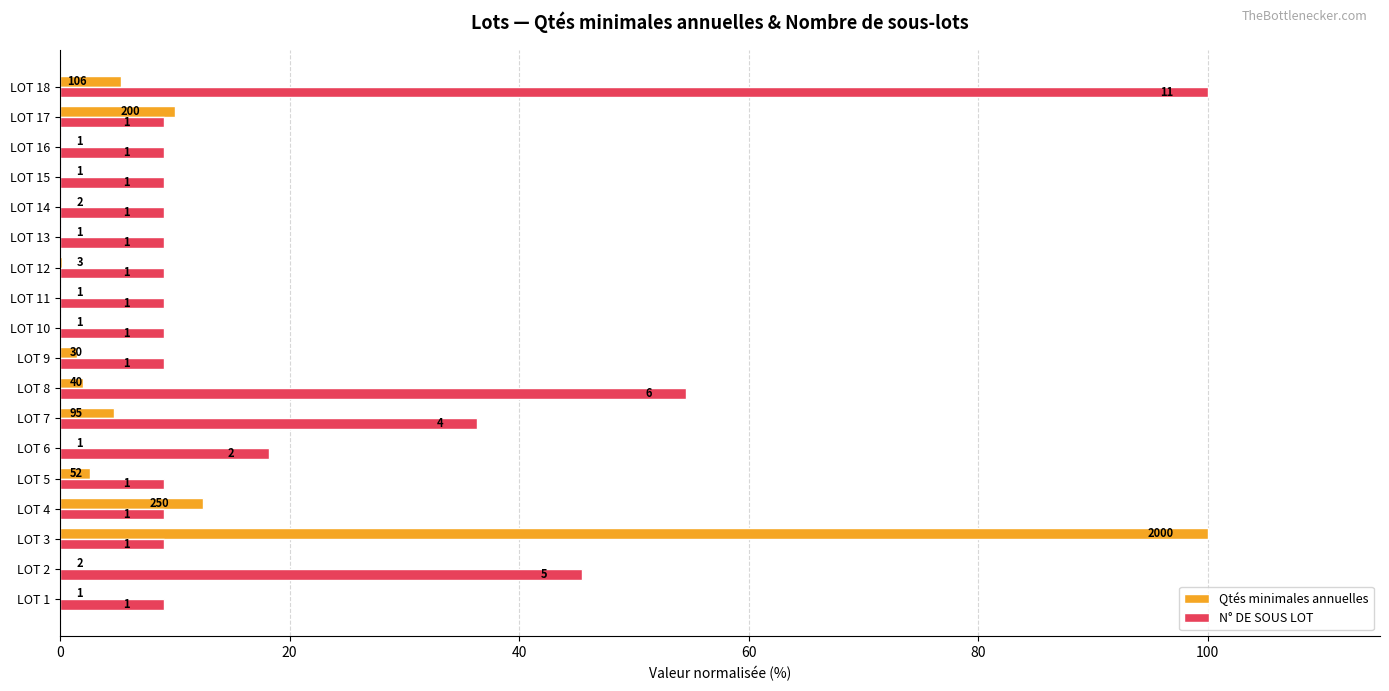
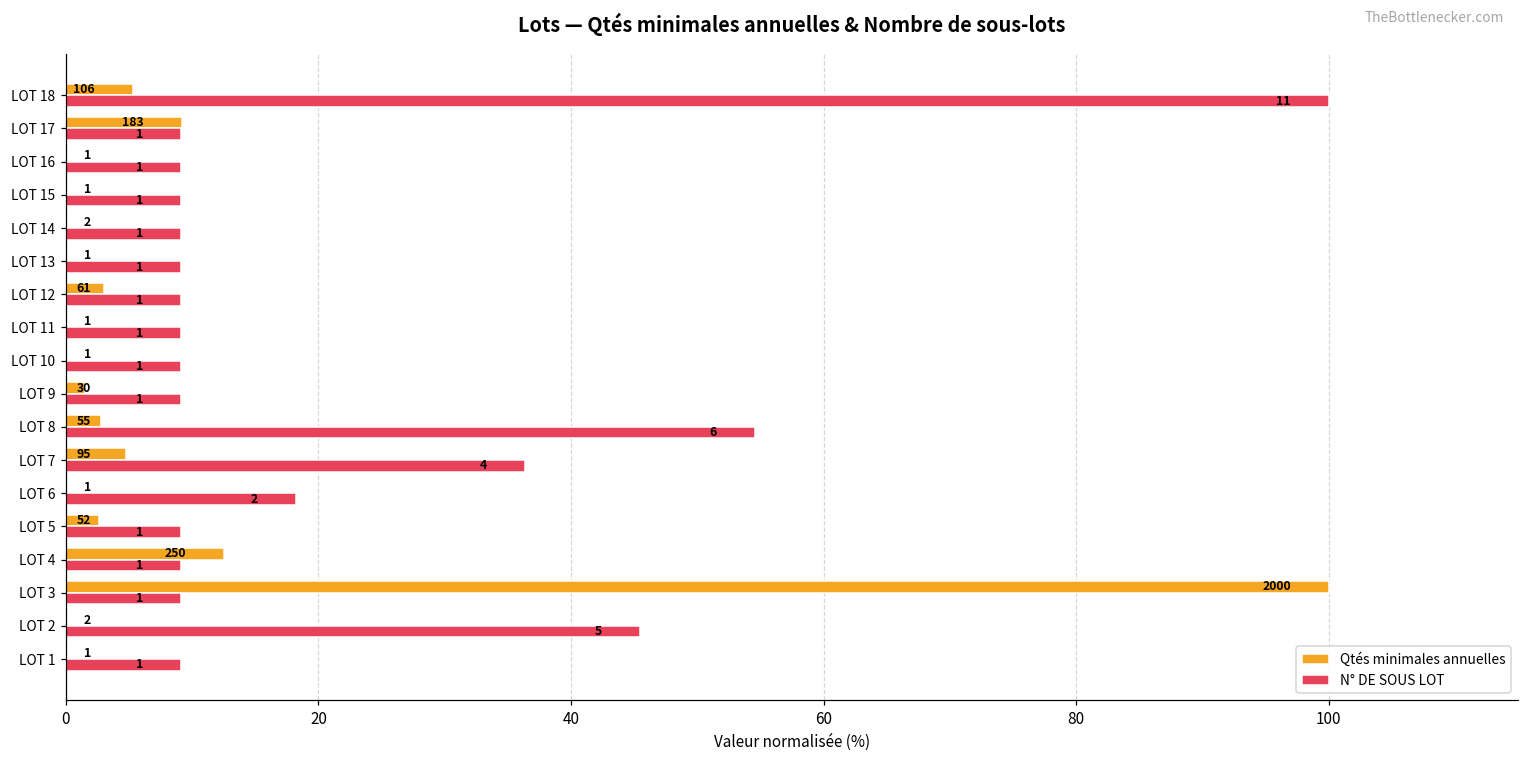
Qtés minimales annuelles, LOT 17: 200 -> 183
Qtés minimales annuelles, LOT 12: 3 -> 61
Qtés minimales annuelles, LOT 8: 40 -> 55
